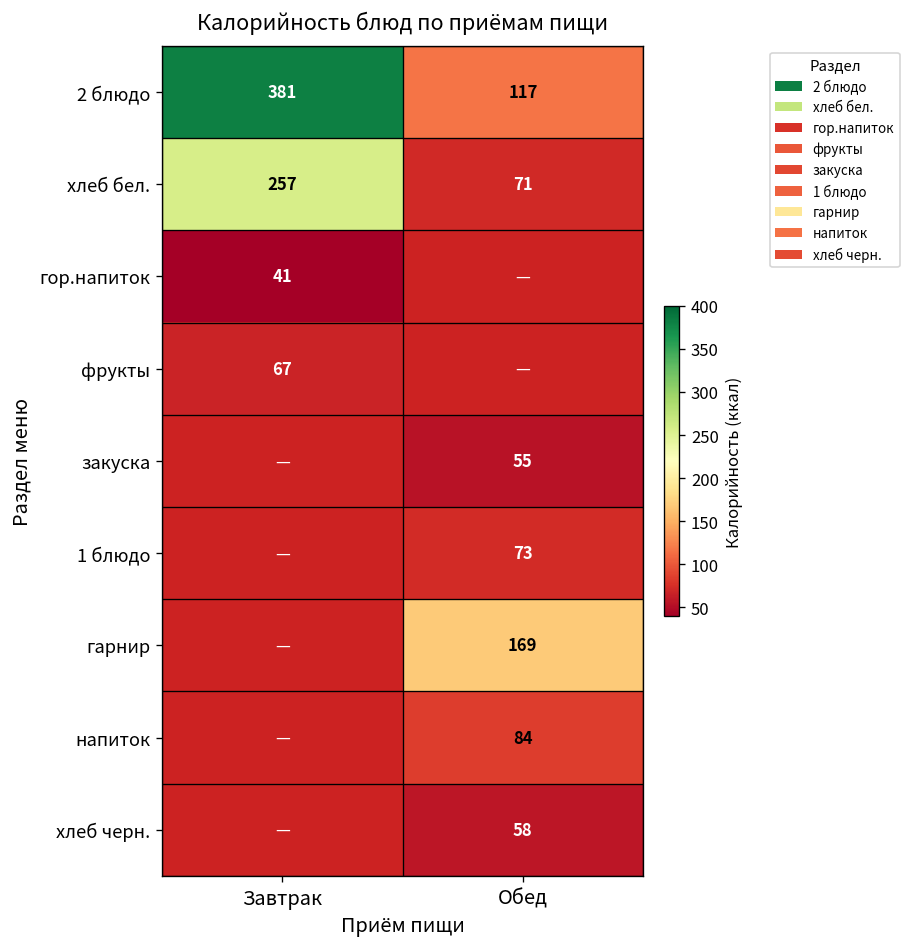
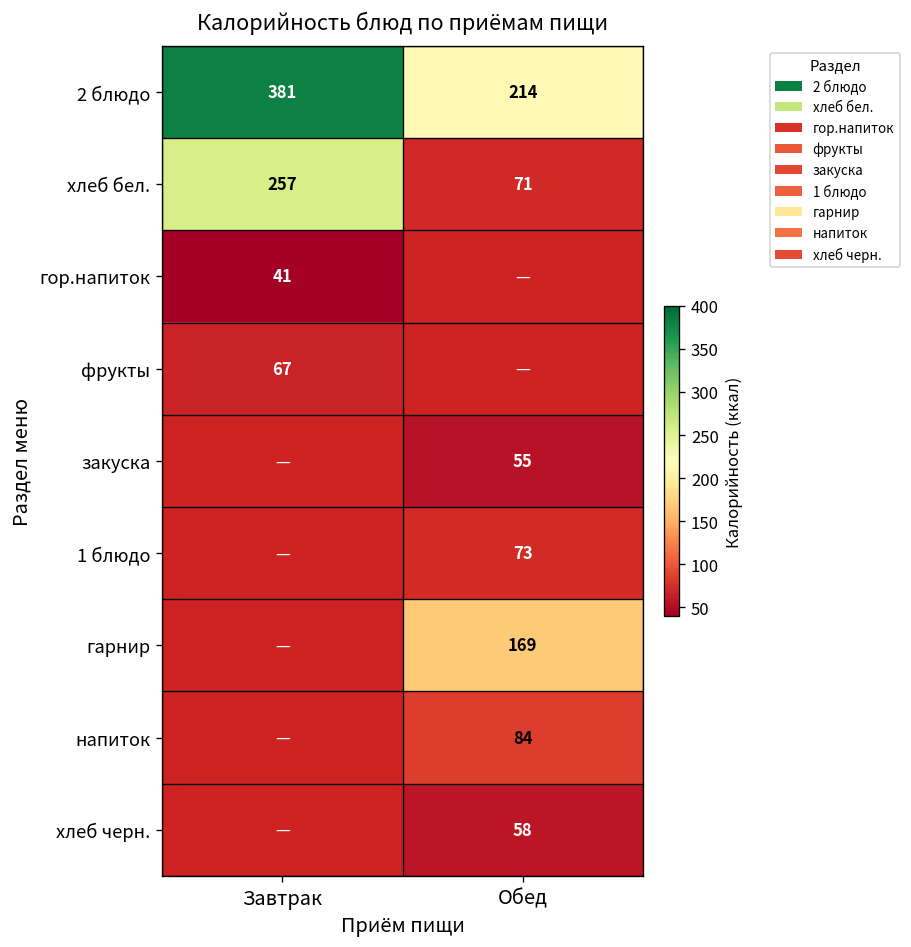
2 блюдо, Обед: 117 -> 214
